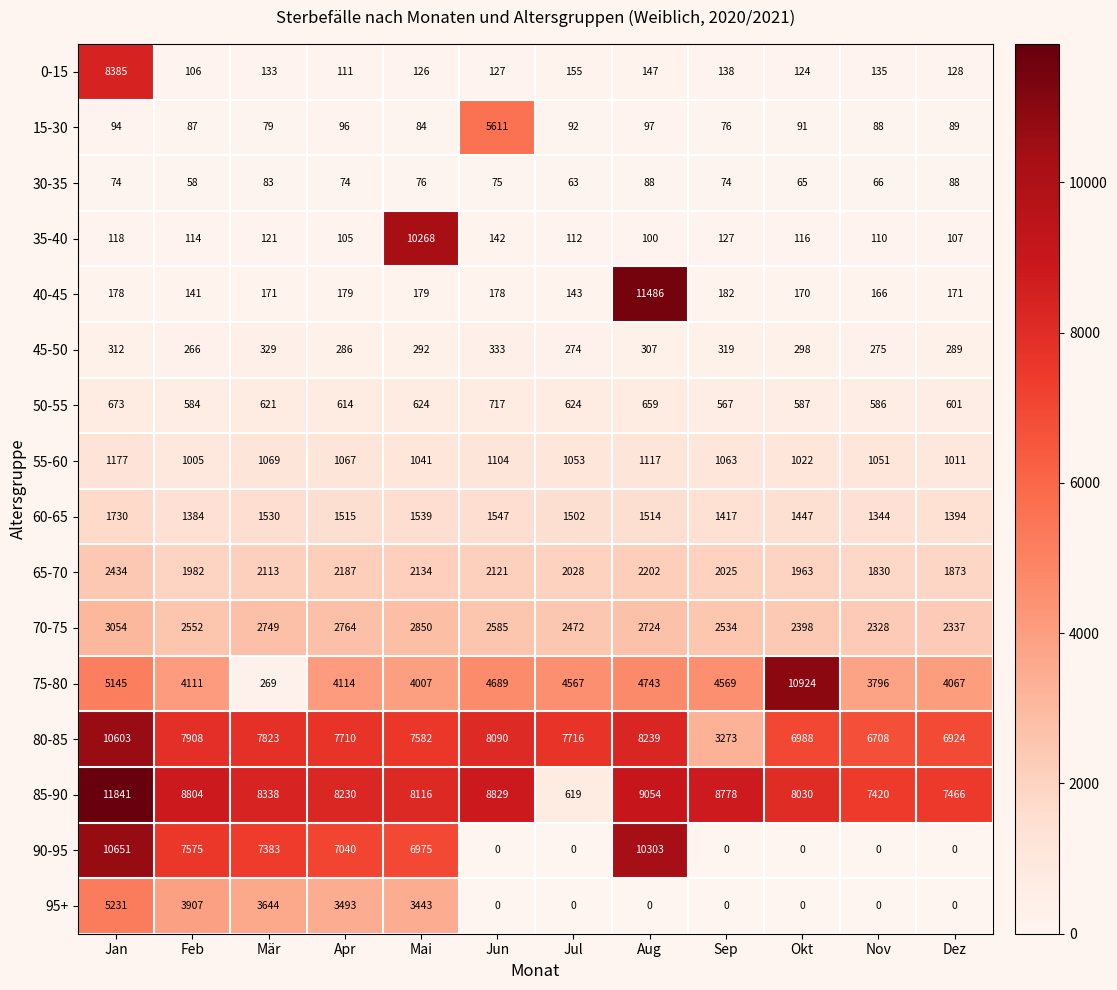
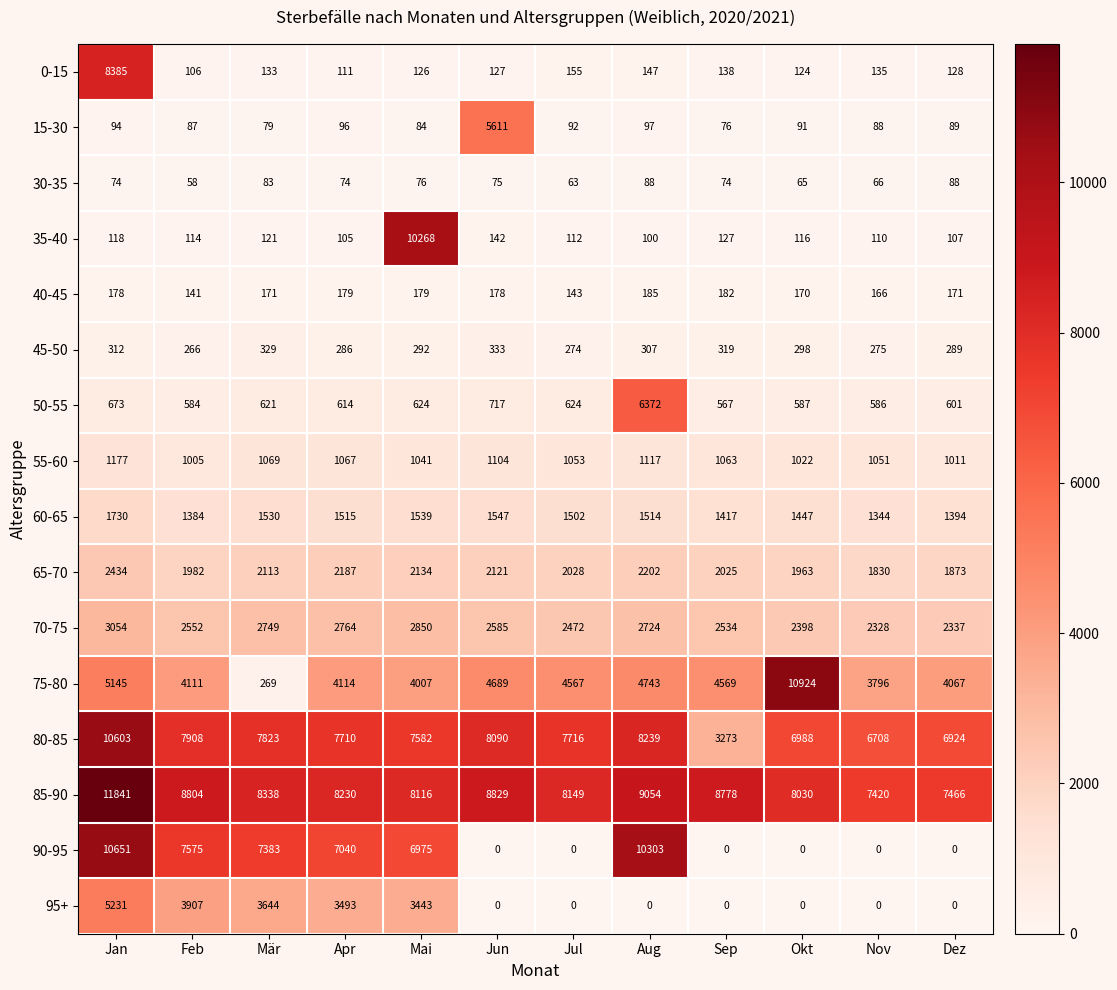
40-45, Aug: 11486 -> 185
50-55, Aug: 659 -> 6372
85-90, Jul: 619 -> 8149
